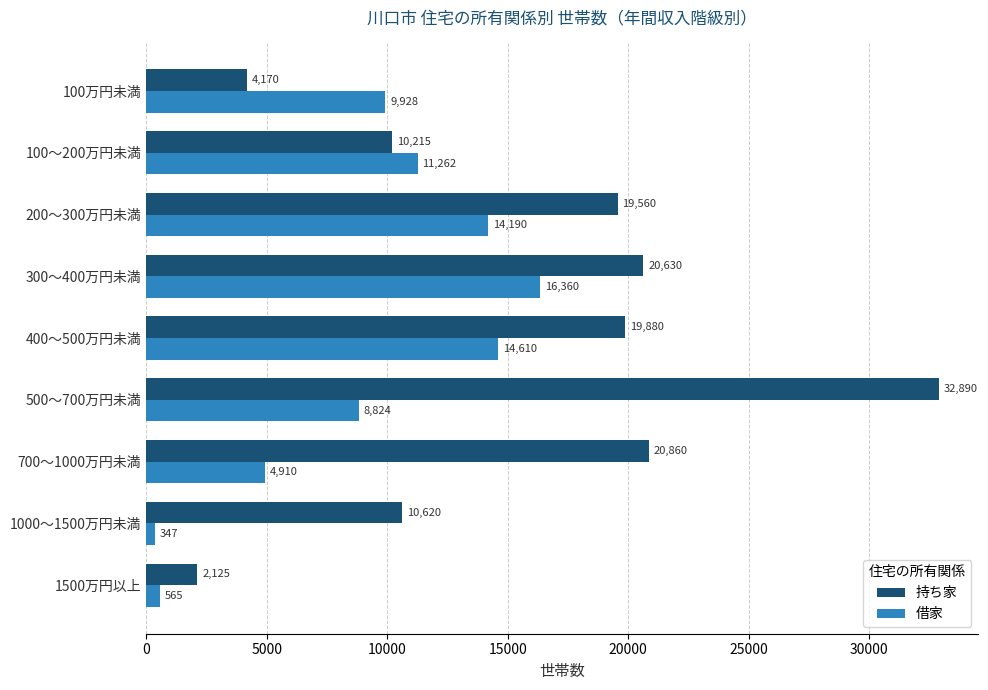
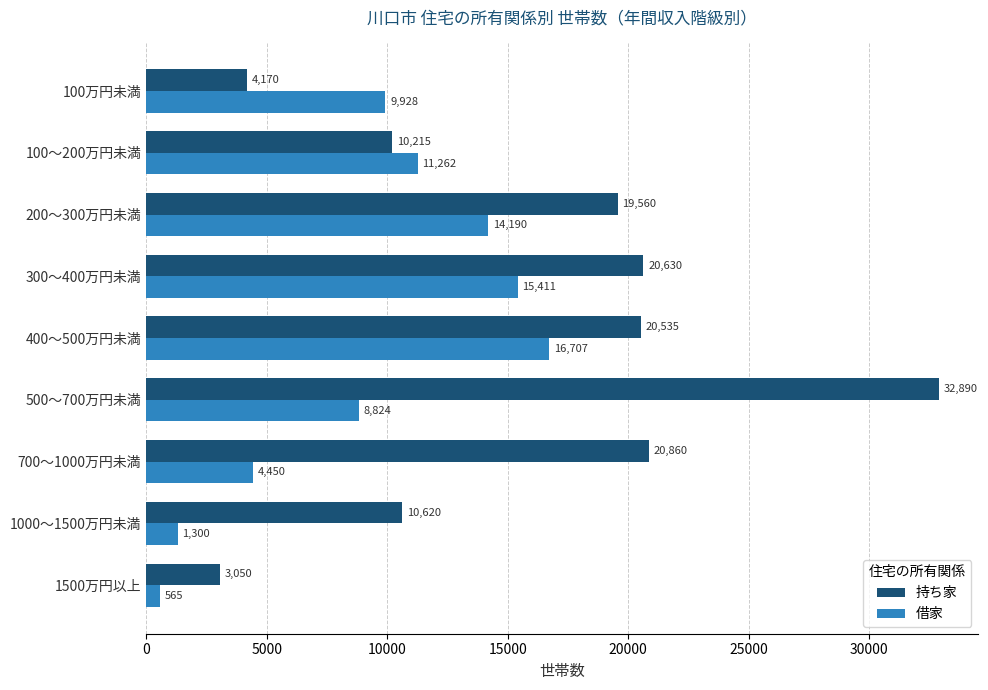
借家, 300～400万円未満: 16,360 -> 15,411
持ち家, 400～500万円未満: 19,880 -> 20,535
借家, 400～500万円未満: 14,610 -> 16,707
借家, 700～1000万円未満: 4,910 -> 4,450
借家, 1000～1500万円未満: 347 -> 1,300
持ち家, 1500万円以上: 2,125 -> 3,050
